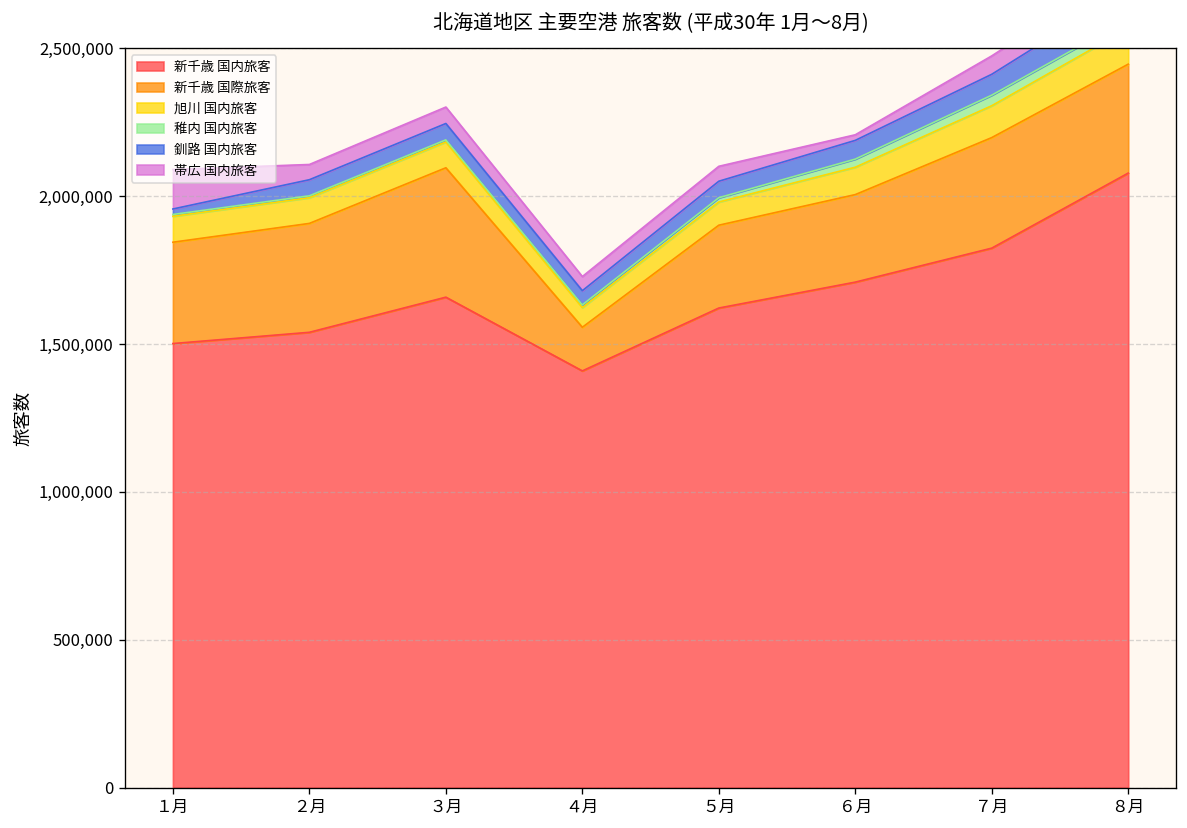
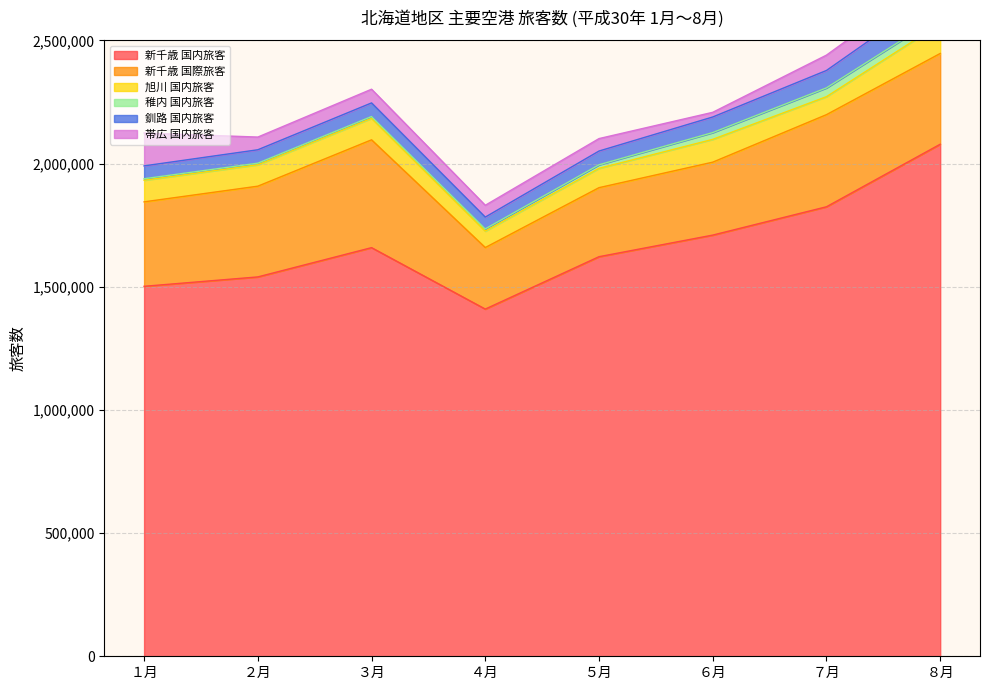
釧路 国内旅客, １月: 20,000 -> 50,000
新千歳 国際旅客, ４月: 150,000 -> 250,000
旭川 国内旅客, ７月: 110,000 -> 70,000
